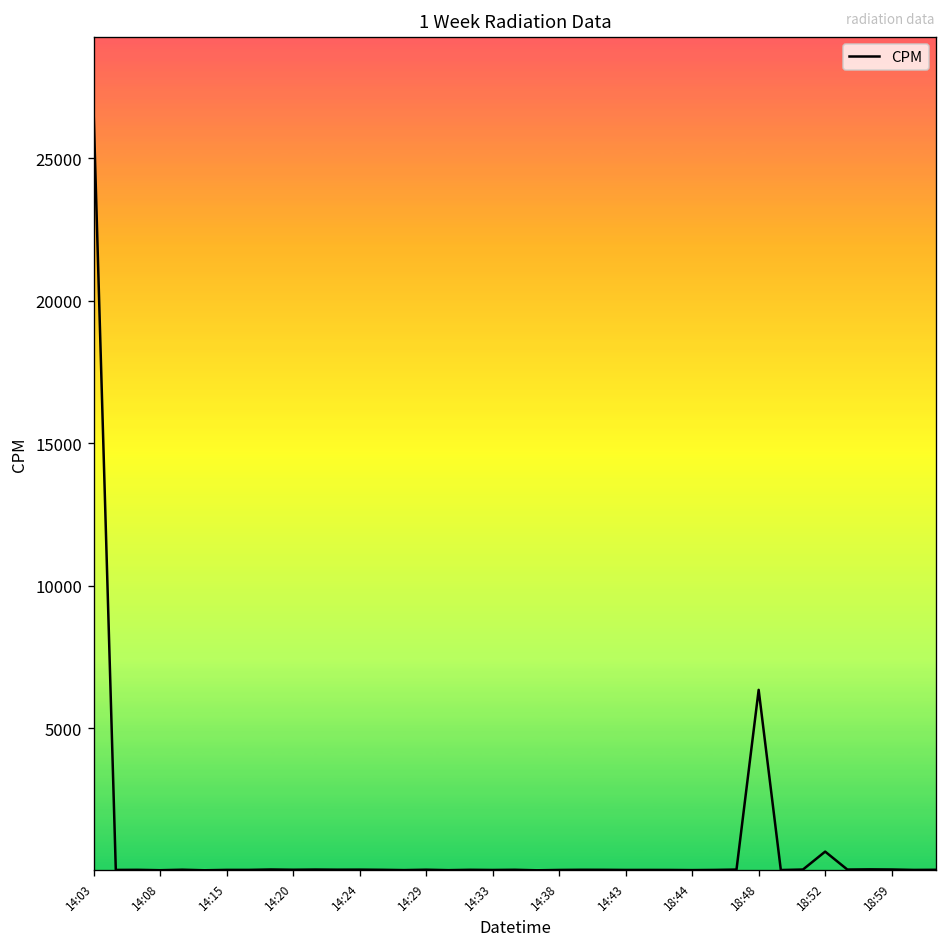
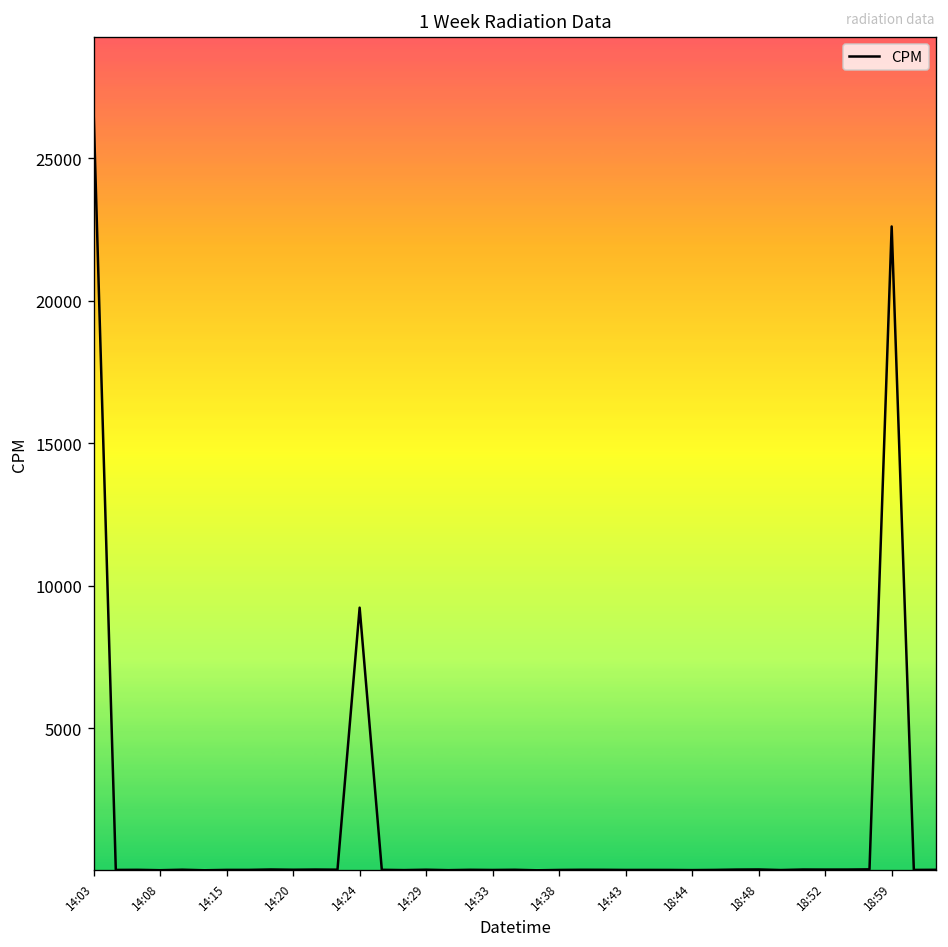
14:24: 0 -> 9200
18:48: 6300 -> 0
18:52: 700 -> 0
18:59: 0 -> 22600
